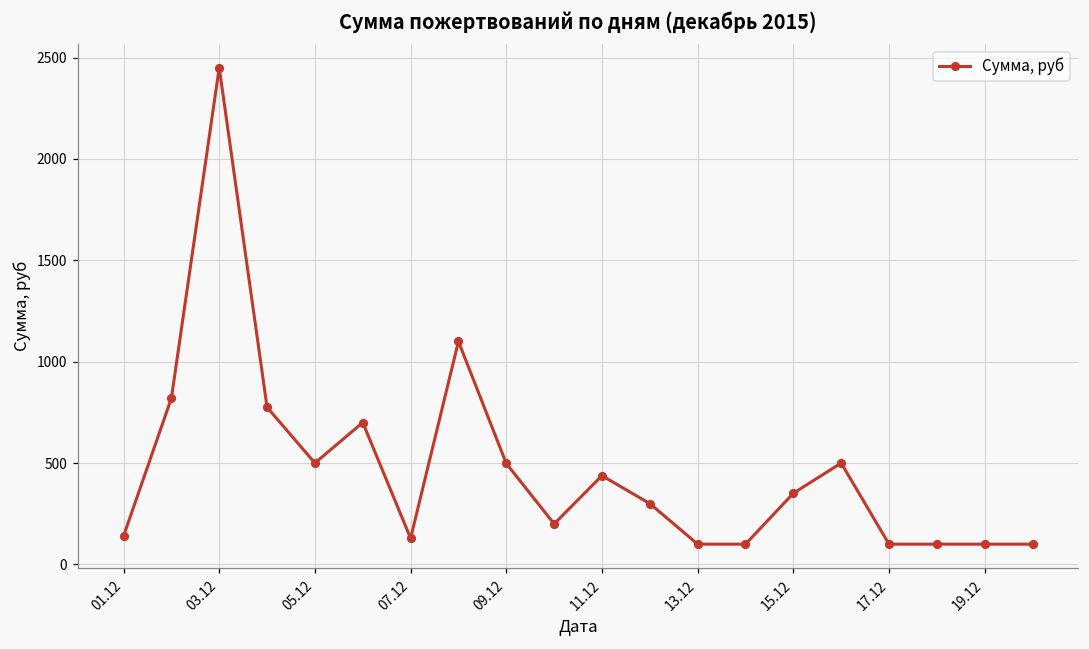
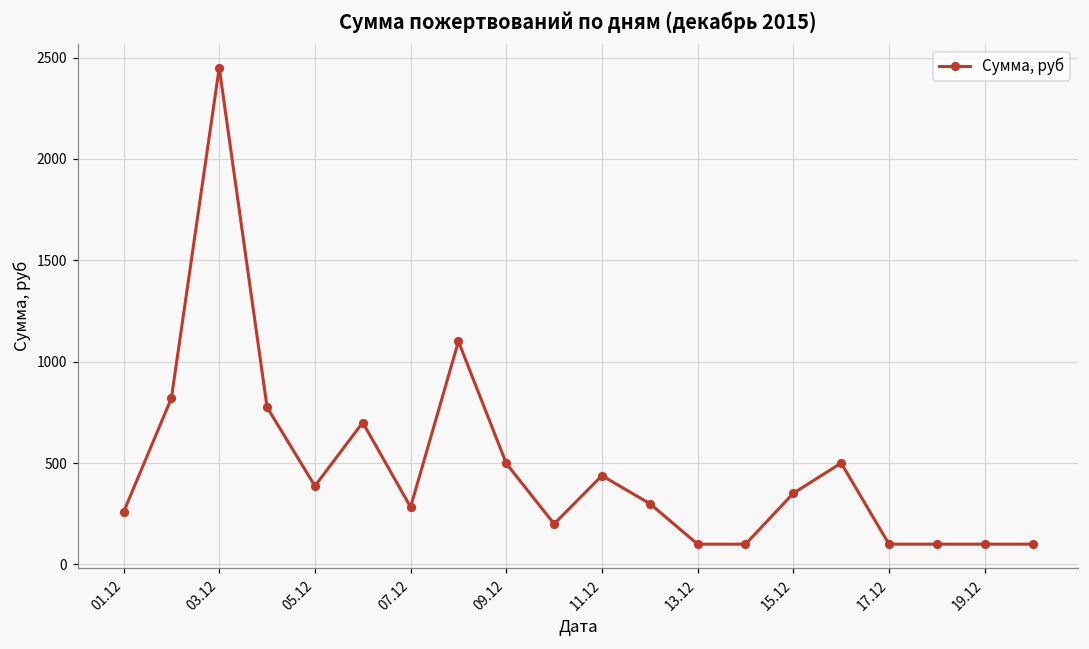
01.12: 140 -> 260
05.12: 500 -> 390
07.12: 130 -> 280
